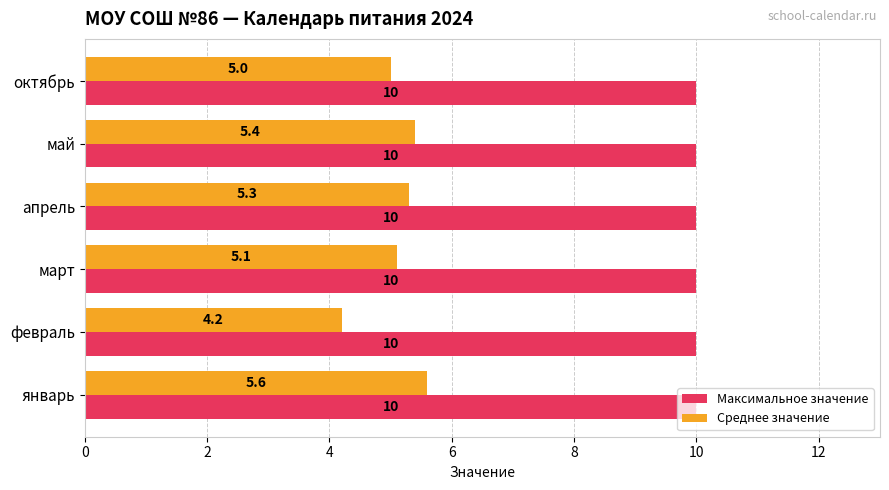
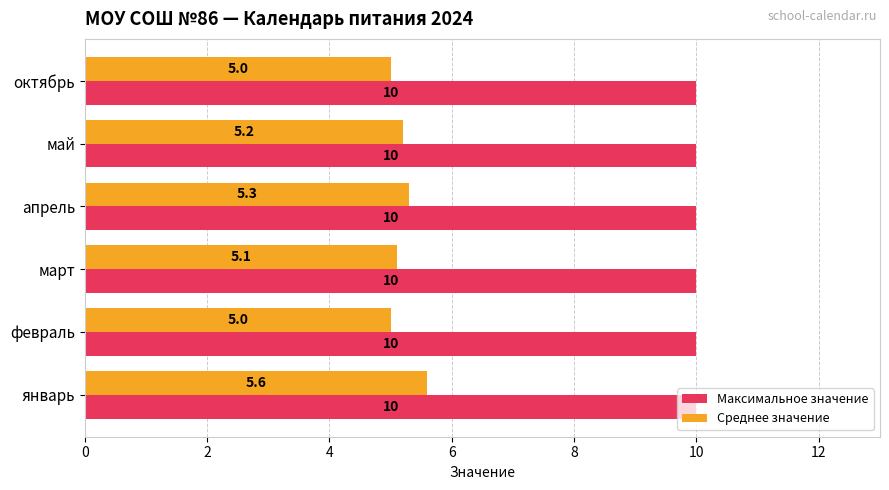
Среднее значение, май: 5.4 -> 5.2
Среднее значение, февраль: 4.2 -> 5.0
